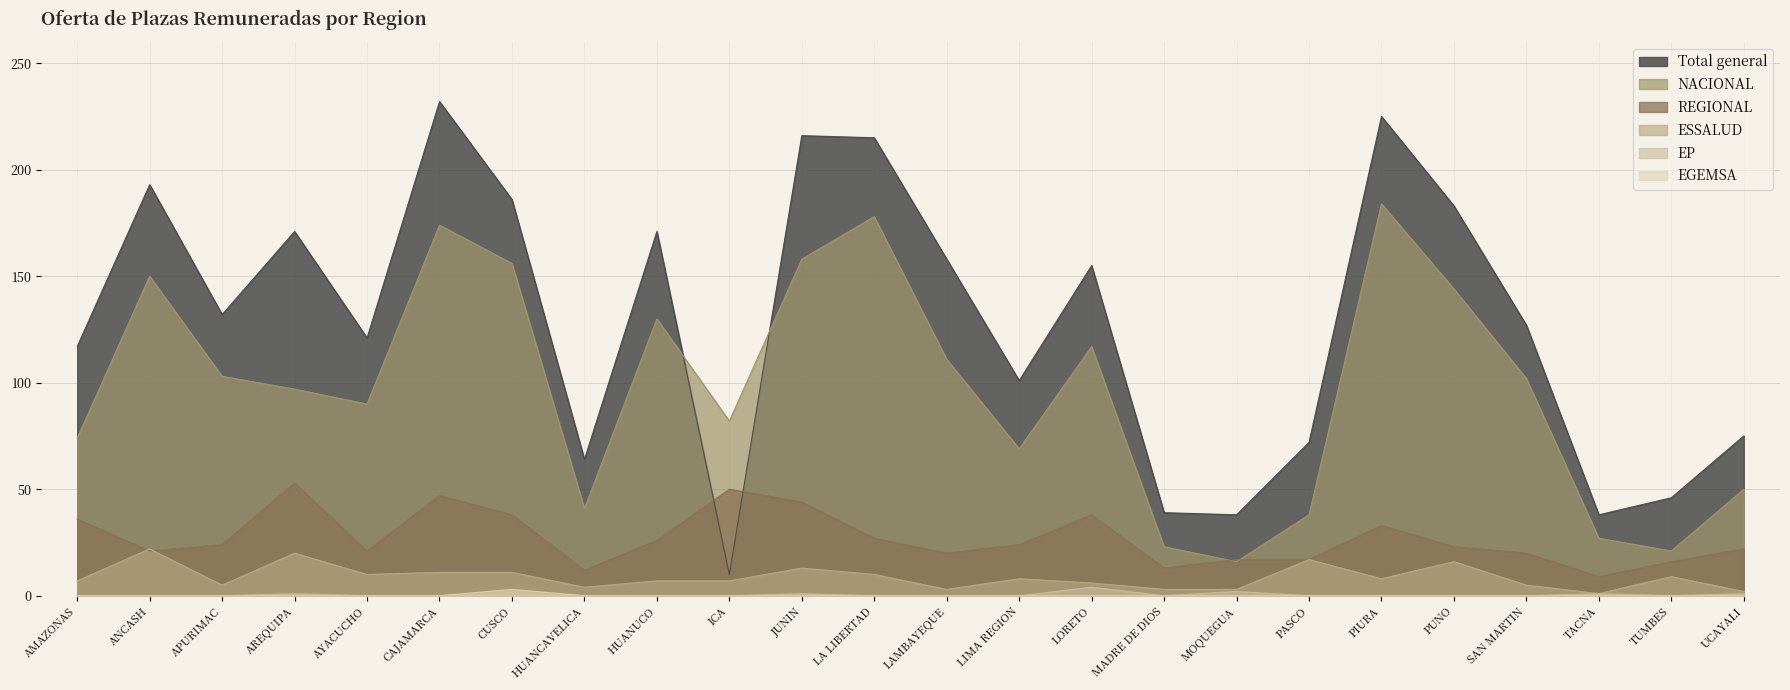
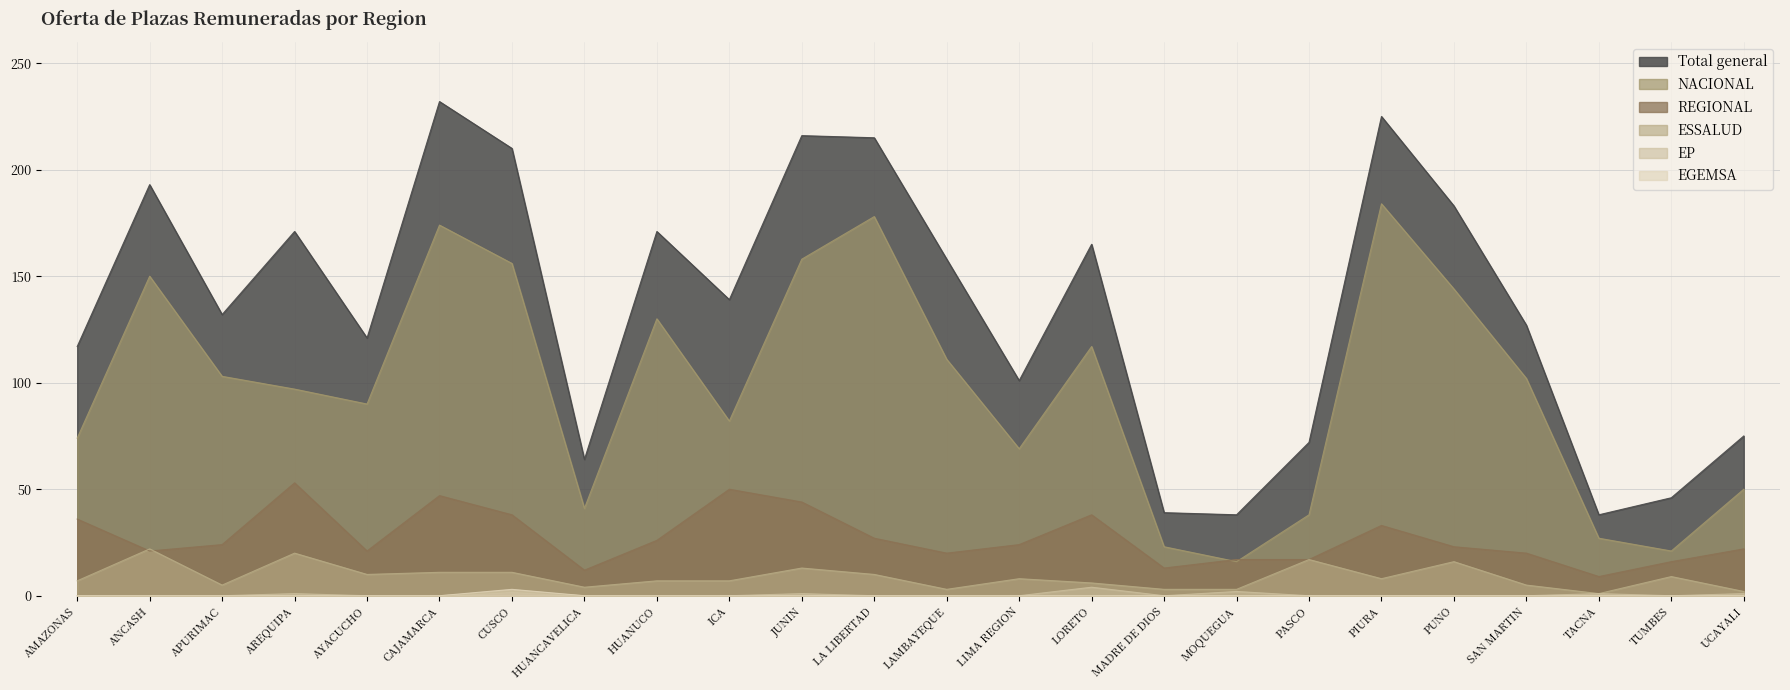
Total general, CUSCO: 186 -> 210
Total general, ICA: 10 -> 139
Total general, LORETO: 155 -> 165
